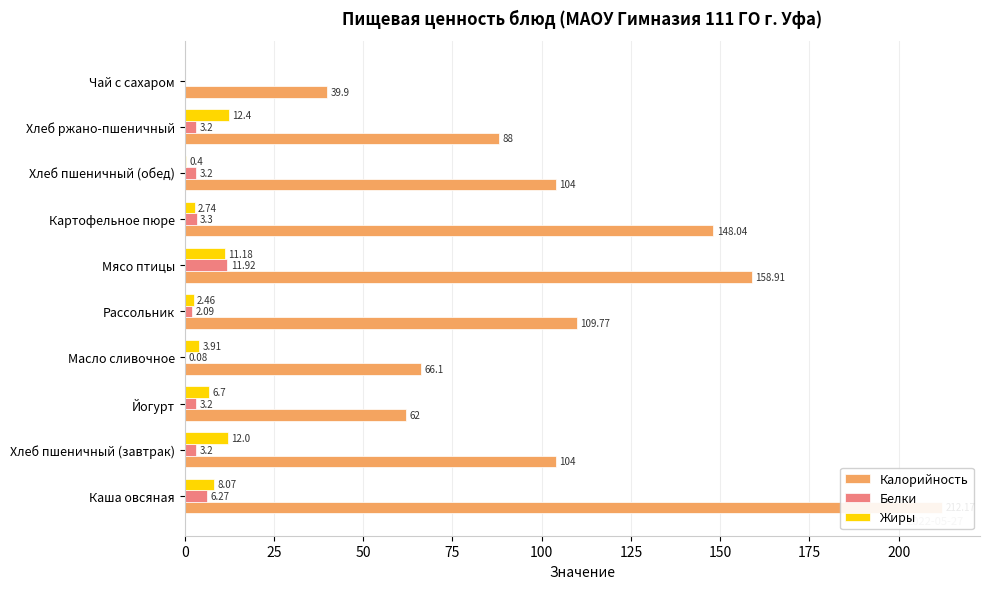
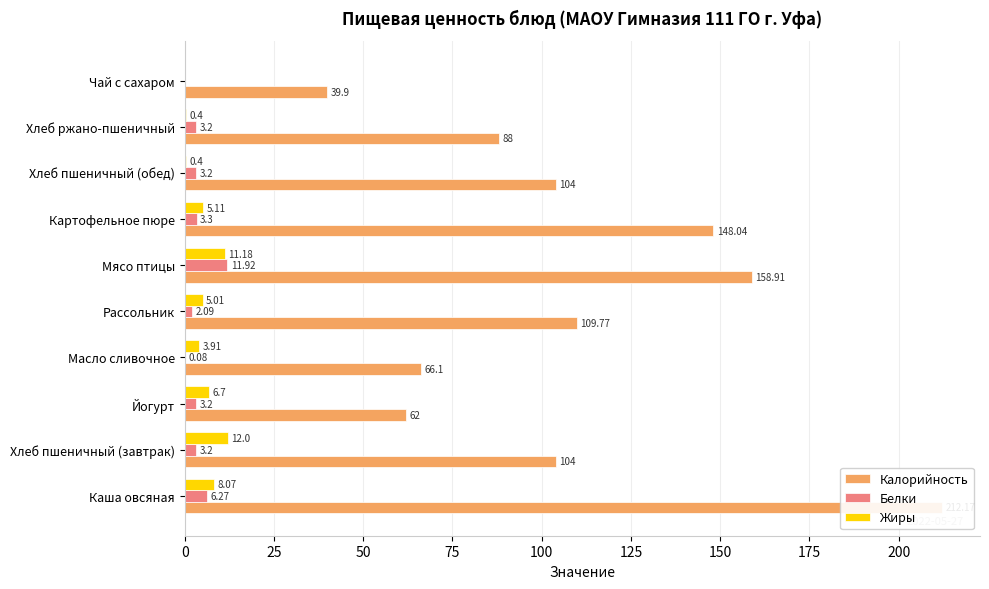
Жиры, Хлеб ржано-пшеничный: 12.4 -> 0.4
Жиры, Картофельное пюре: 2.74 -> 5.11
Жиры, Рассольник: 2.46 -> 5.01
